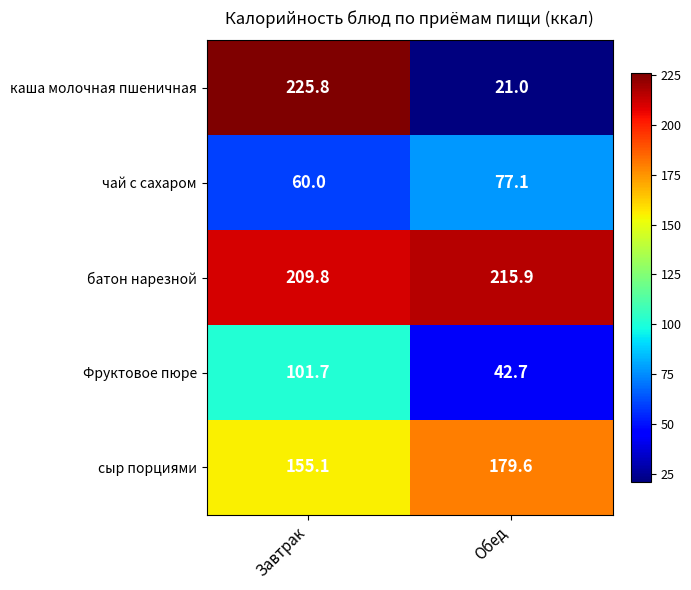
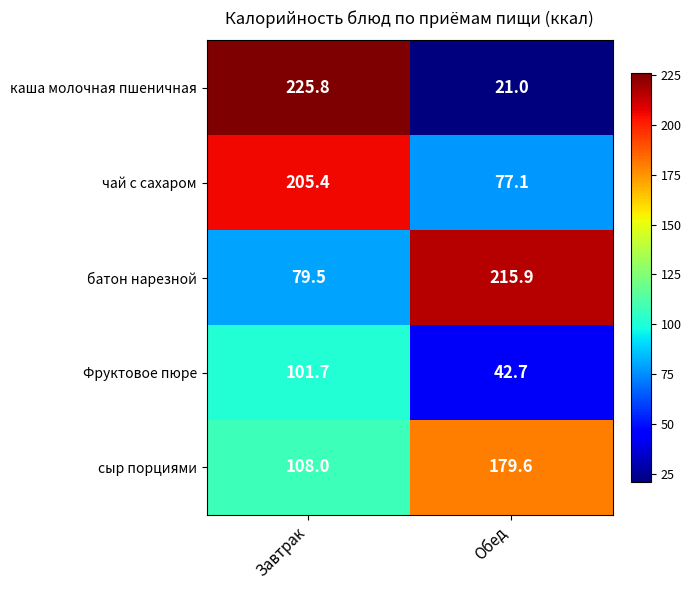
чай с сахаром, Завтрак: 60.0 -> 205.4
батон нарезной, Завтрак: 209.8 -> 79.5
сыр порциями, Завтрак: 155.1 -> 108.0
